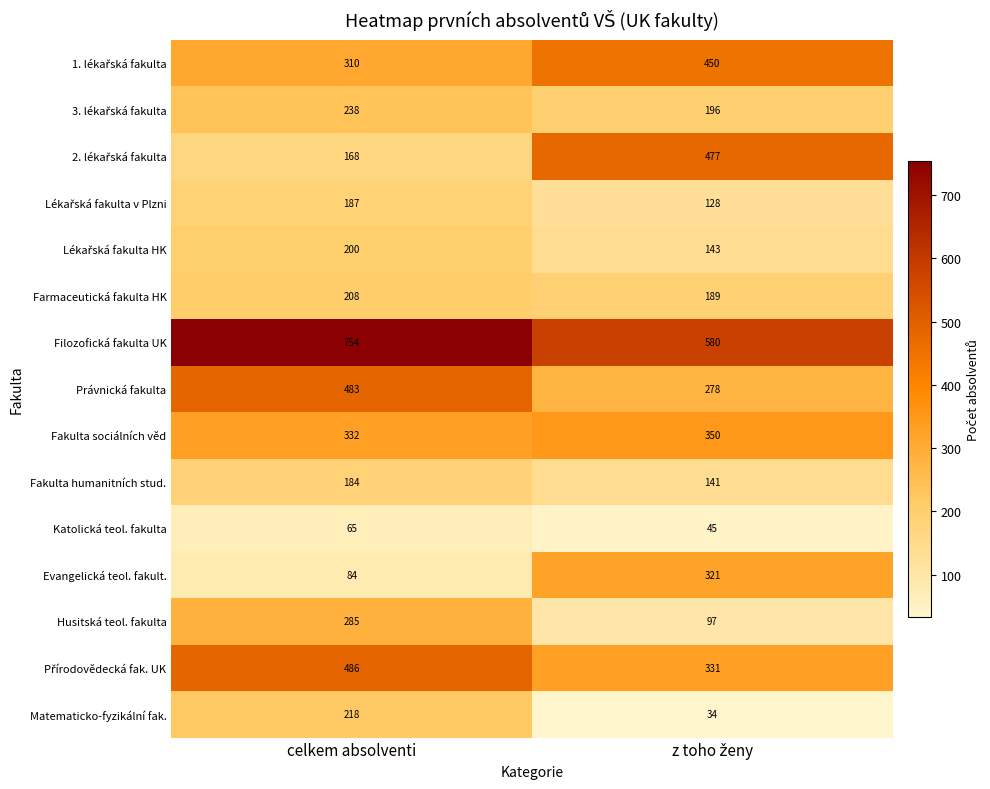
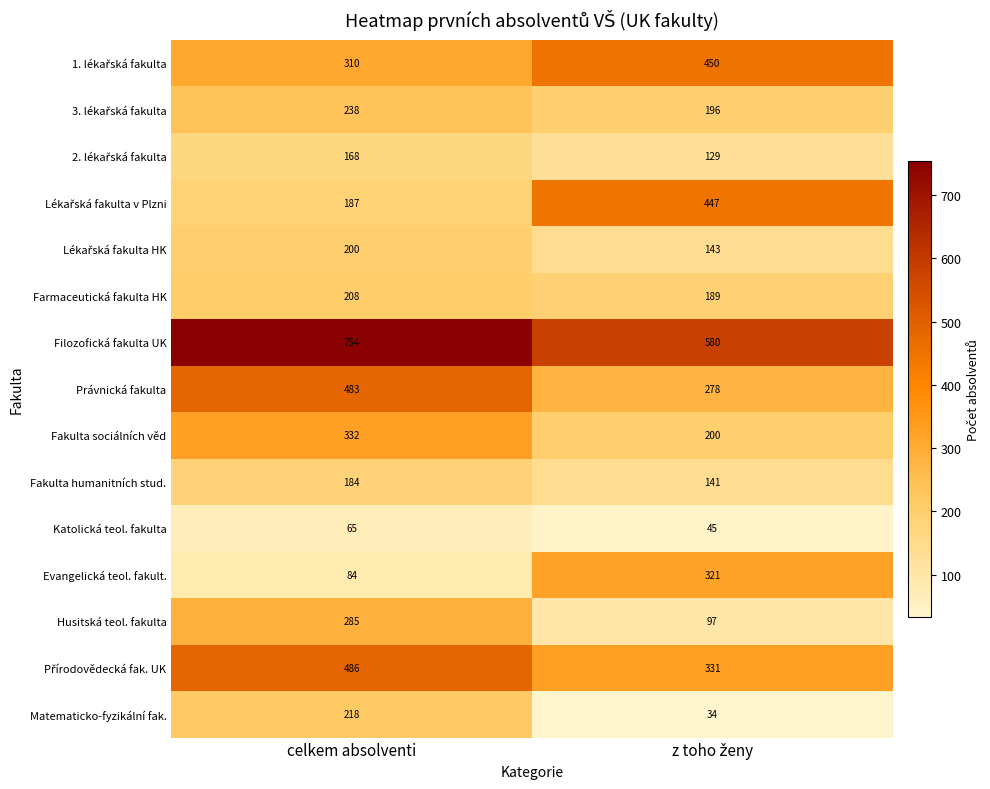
2. lékařská fakulta, z toho ženy: 477 -> 129
Lékařská fakulta v Plzni, z toho ženy: 128 -> 447
Fakulta sociálních věd, z toho ženy: 350 -> 200
